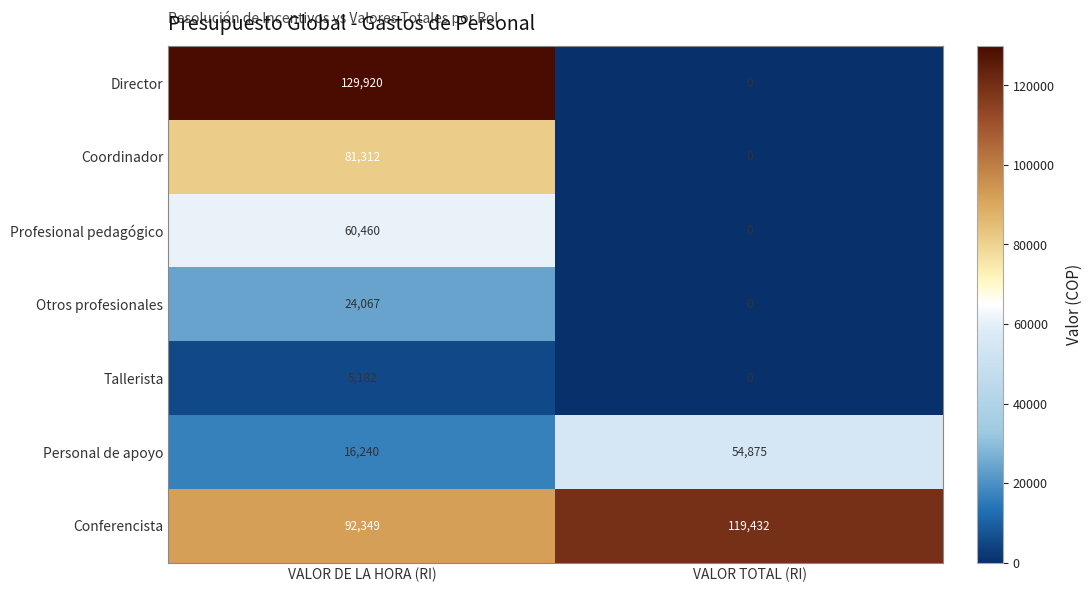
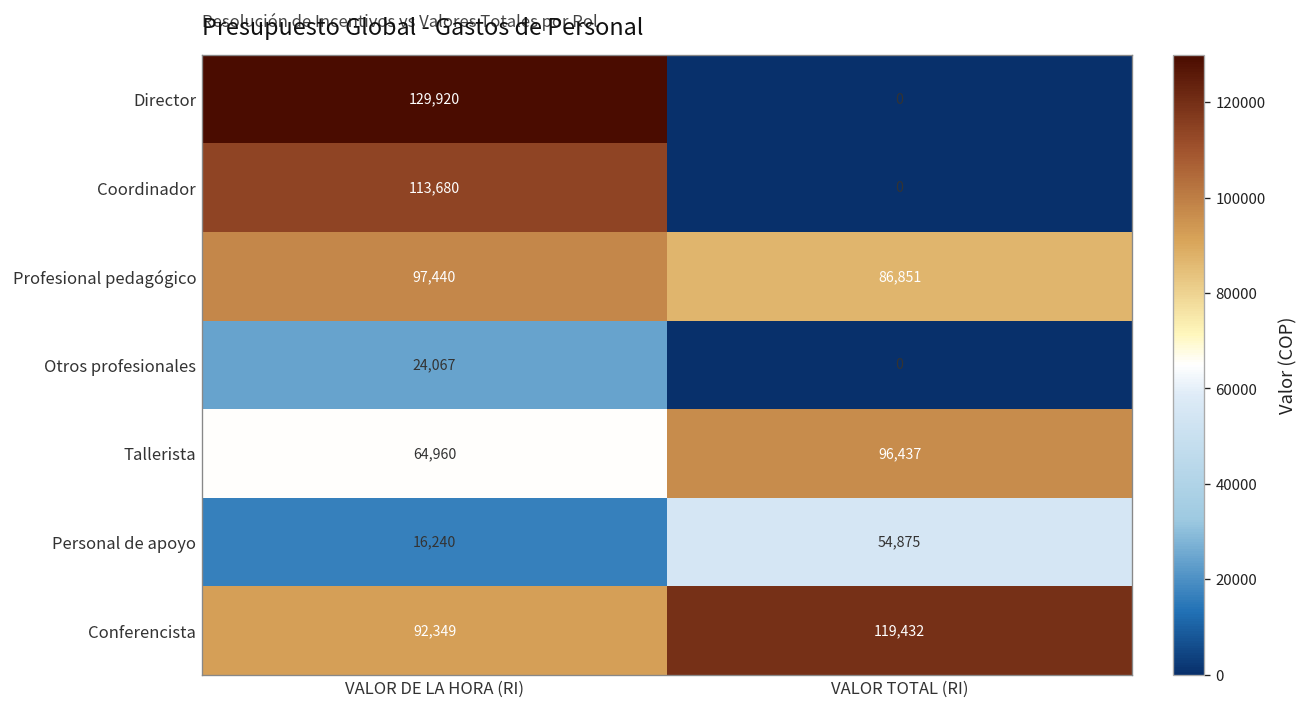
Coordinador, VALOR DE LA HORA (RI): 81,312 -> 113,680
Profesional pedagógico, VALOR DE LA HORA (RI): 60,460 -> 97,440
Profesional pedagógico, VALOR TOTAL (RI): 0 -> 86,851
Tallerista, VALOR DE LA HORA (RI): 5,182 -> 64,960
Tallerista, VALOR TOTAL (RI): 0 -> 96,437
